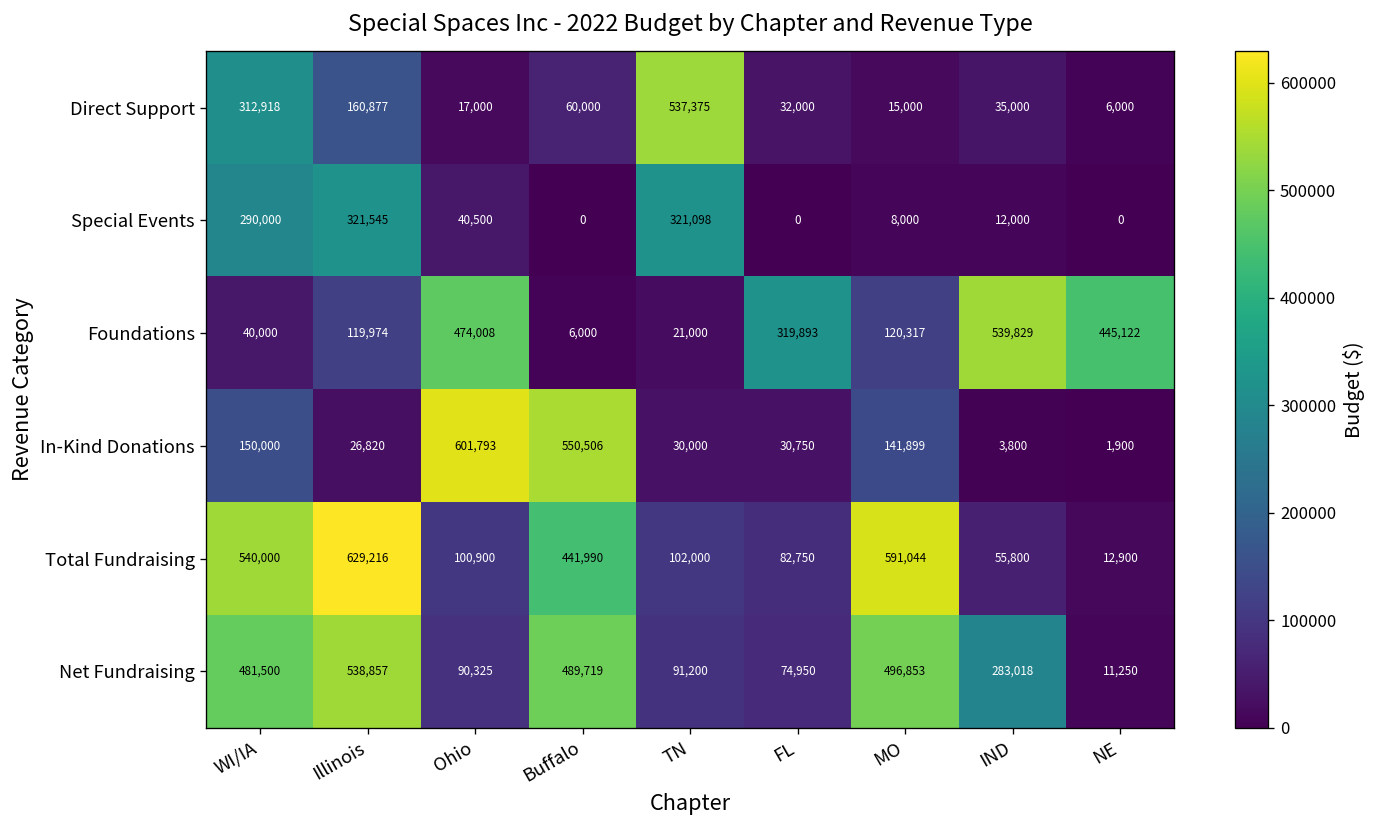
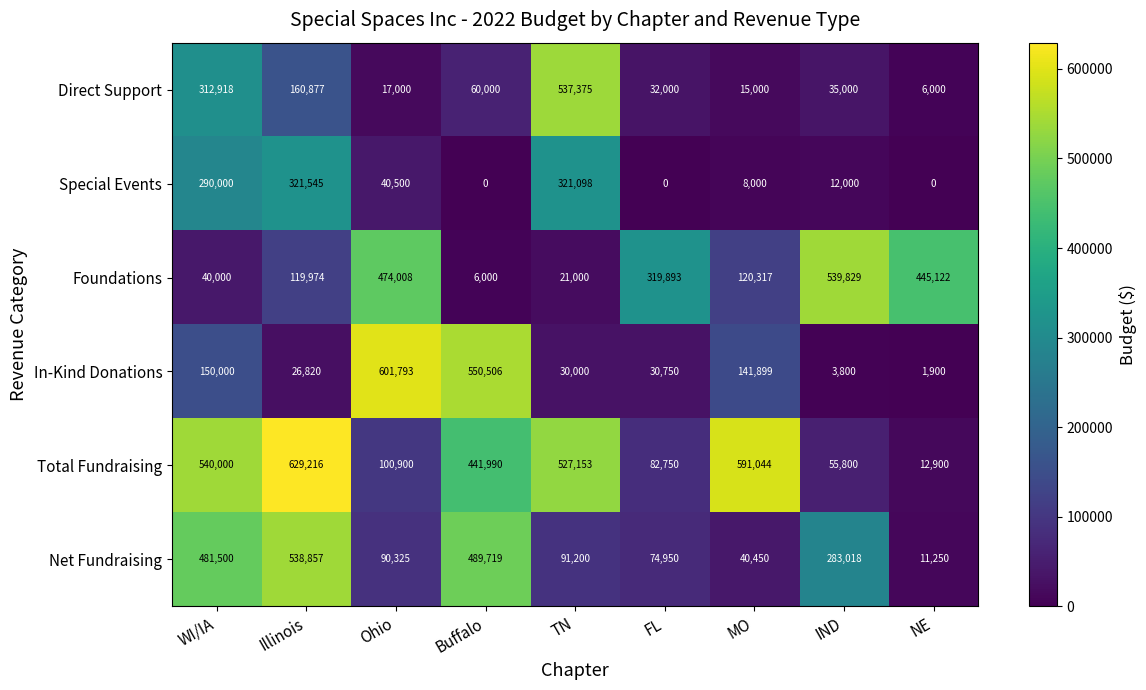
Total Fundraising, TN: 102,000 -> 527,153
Net Fundraising, MO: 496,853 -> 40,450
